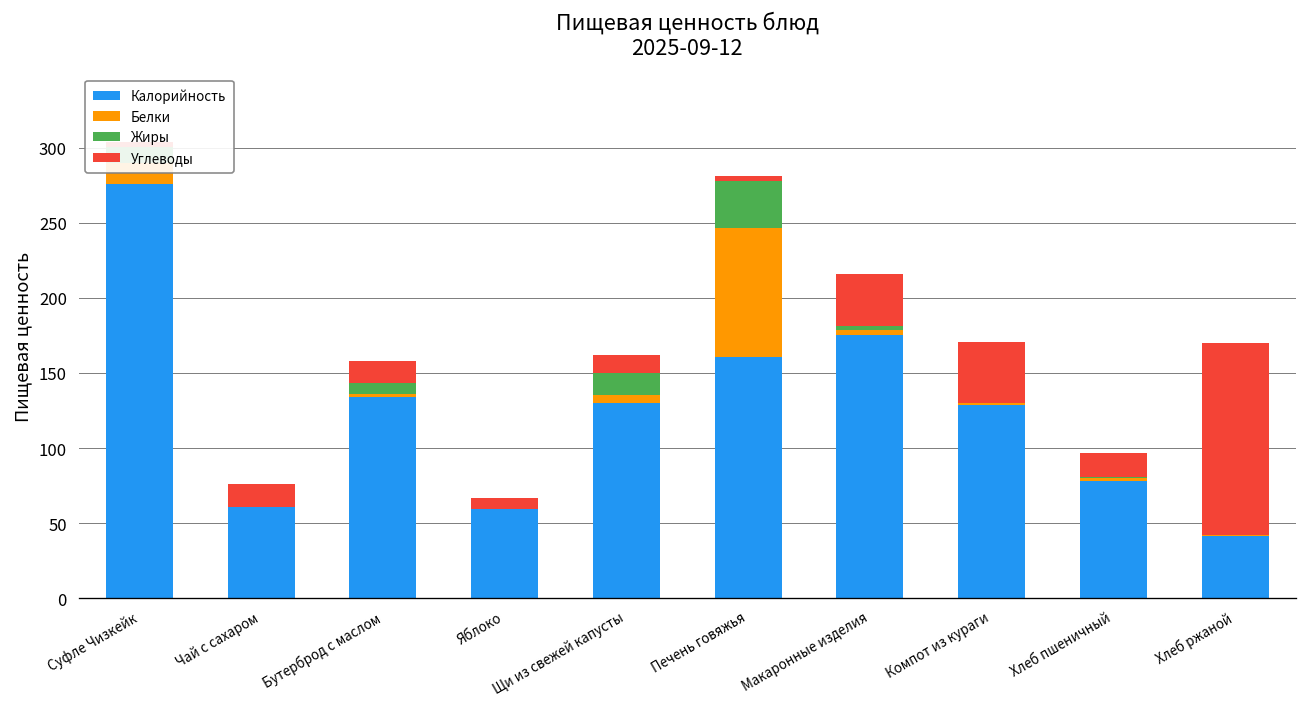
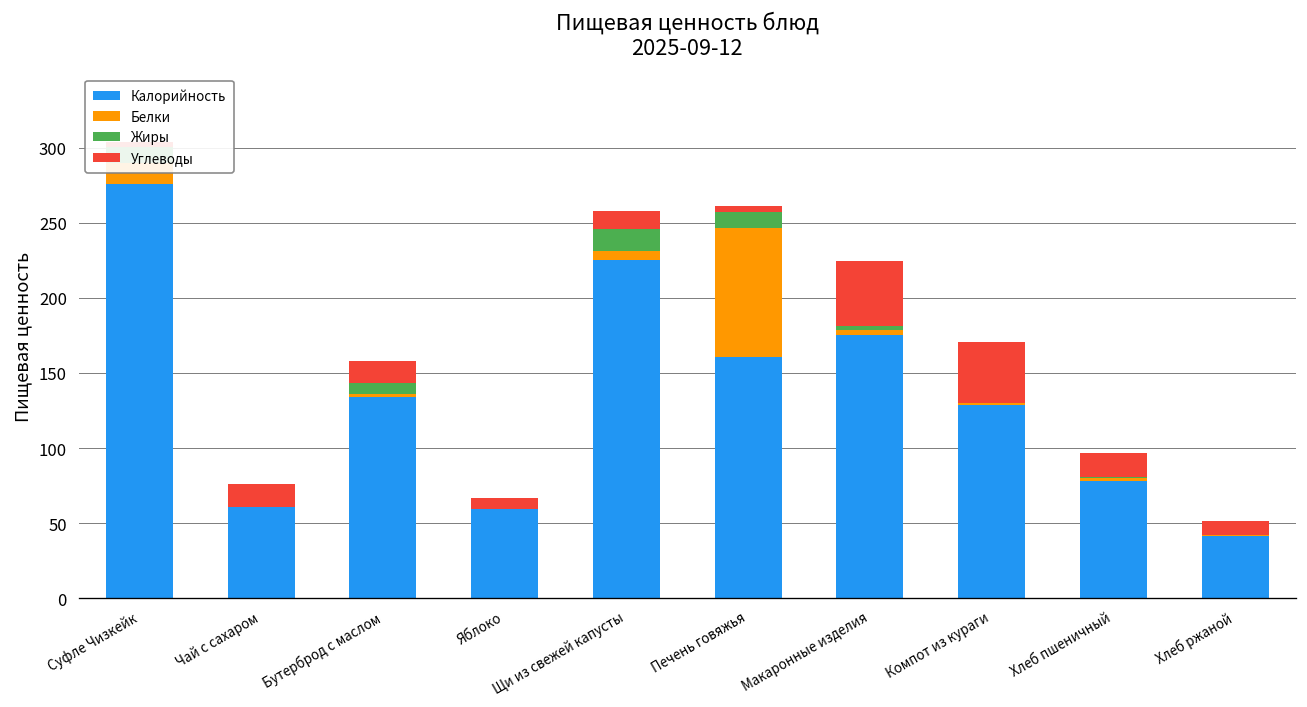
Калорийность, Щи из свежей капусты: 130 -> 225
Жиры, Печень говяжья: 31 -> 11
Углеводы, Макаронные изделия: 34 -> 44
Углеводы, Хлеб ржаной: 128 -> 9
